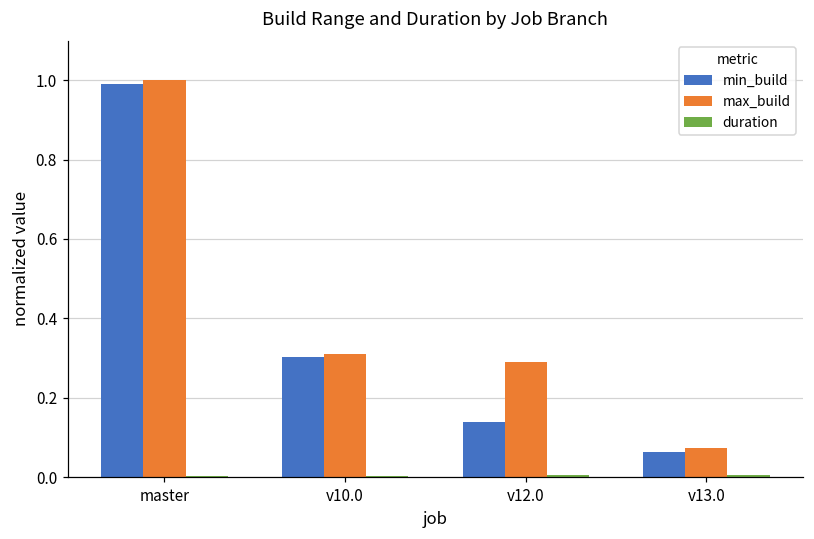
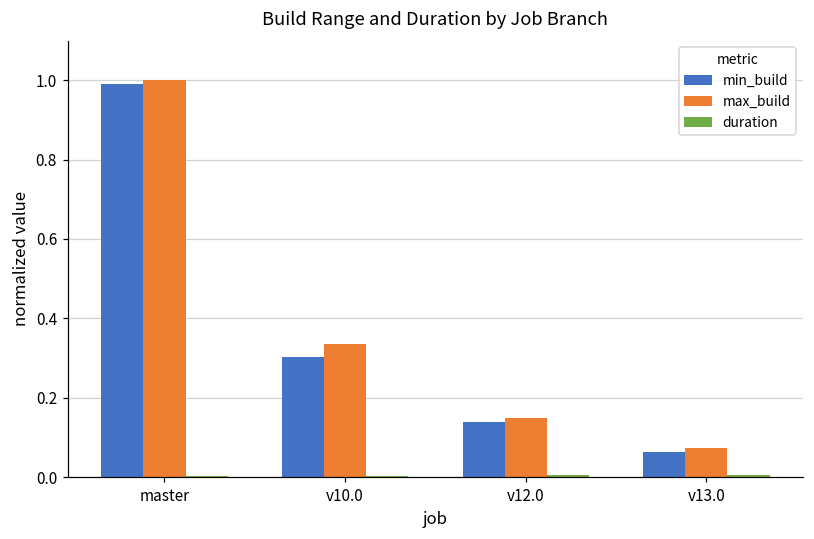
max_build, v10.0: 0.31 -> 0.33
max_build, v12.0: 0.29 -> 0.15
